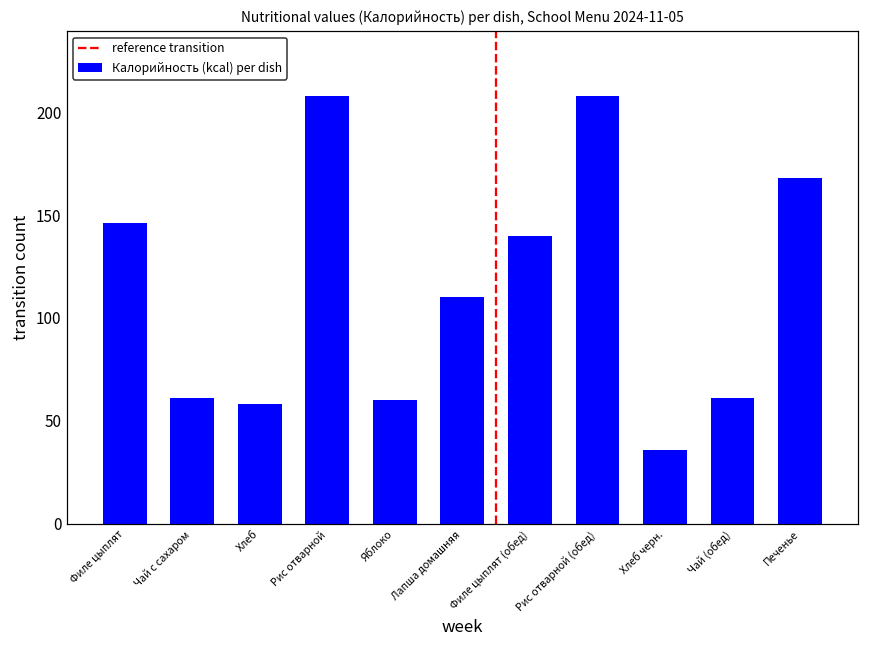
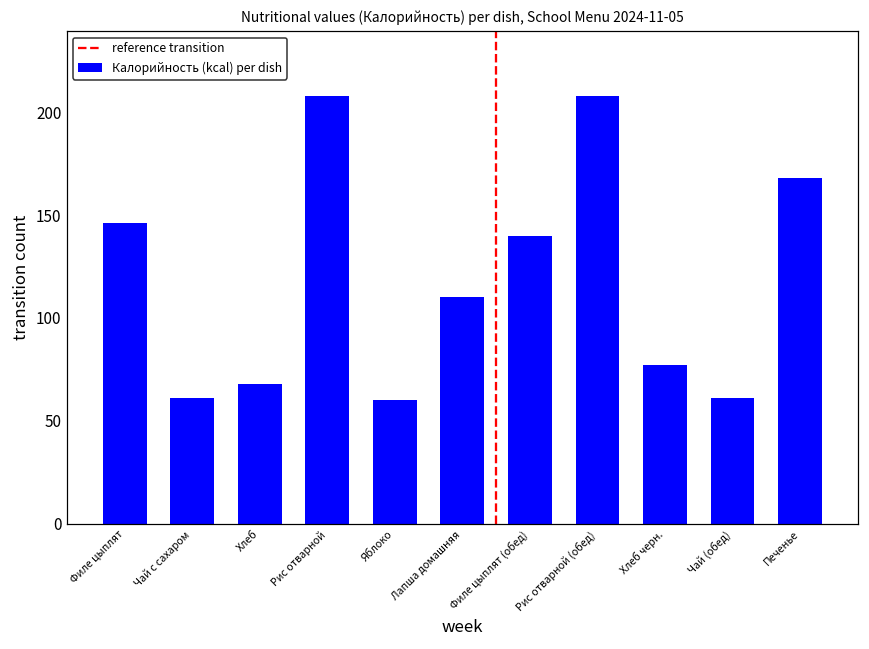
Хлеб: 58 -> 68
Хлеб черн.: 36 -> 77
